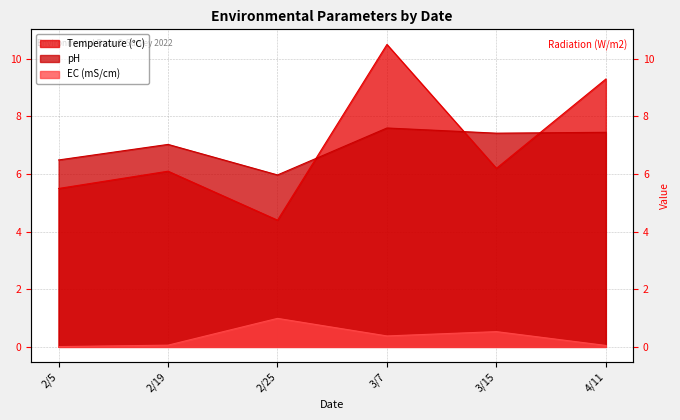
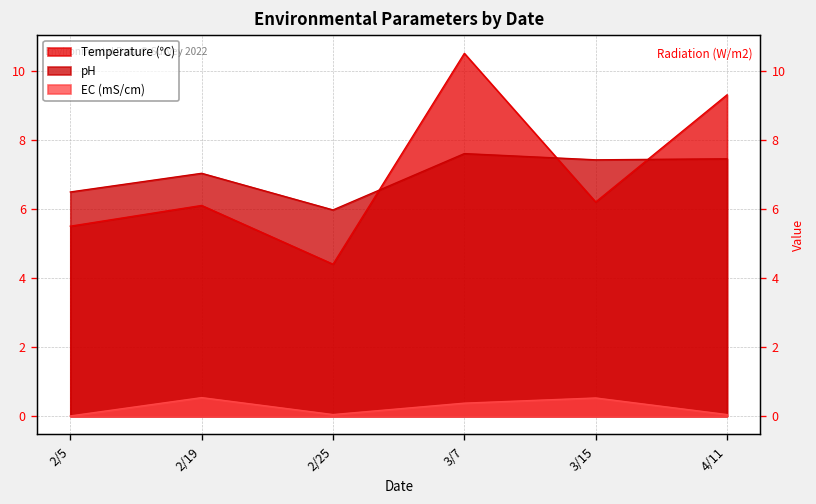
EC (mS/cm), 2/19: 0.1 -> 0.5
EC (mS/cm), 2/25: 1.0 -> 0.1
